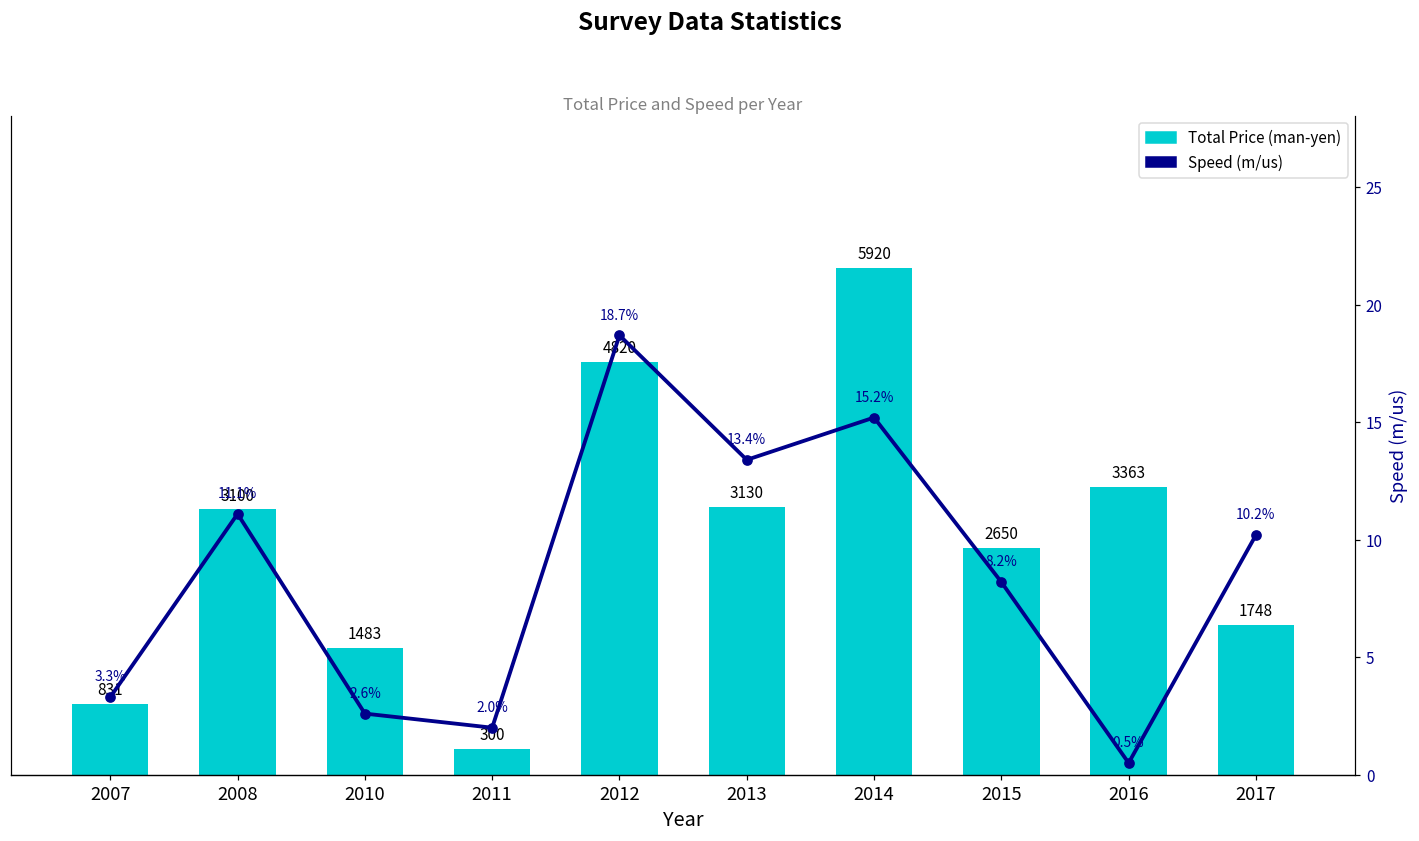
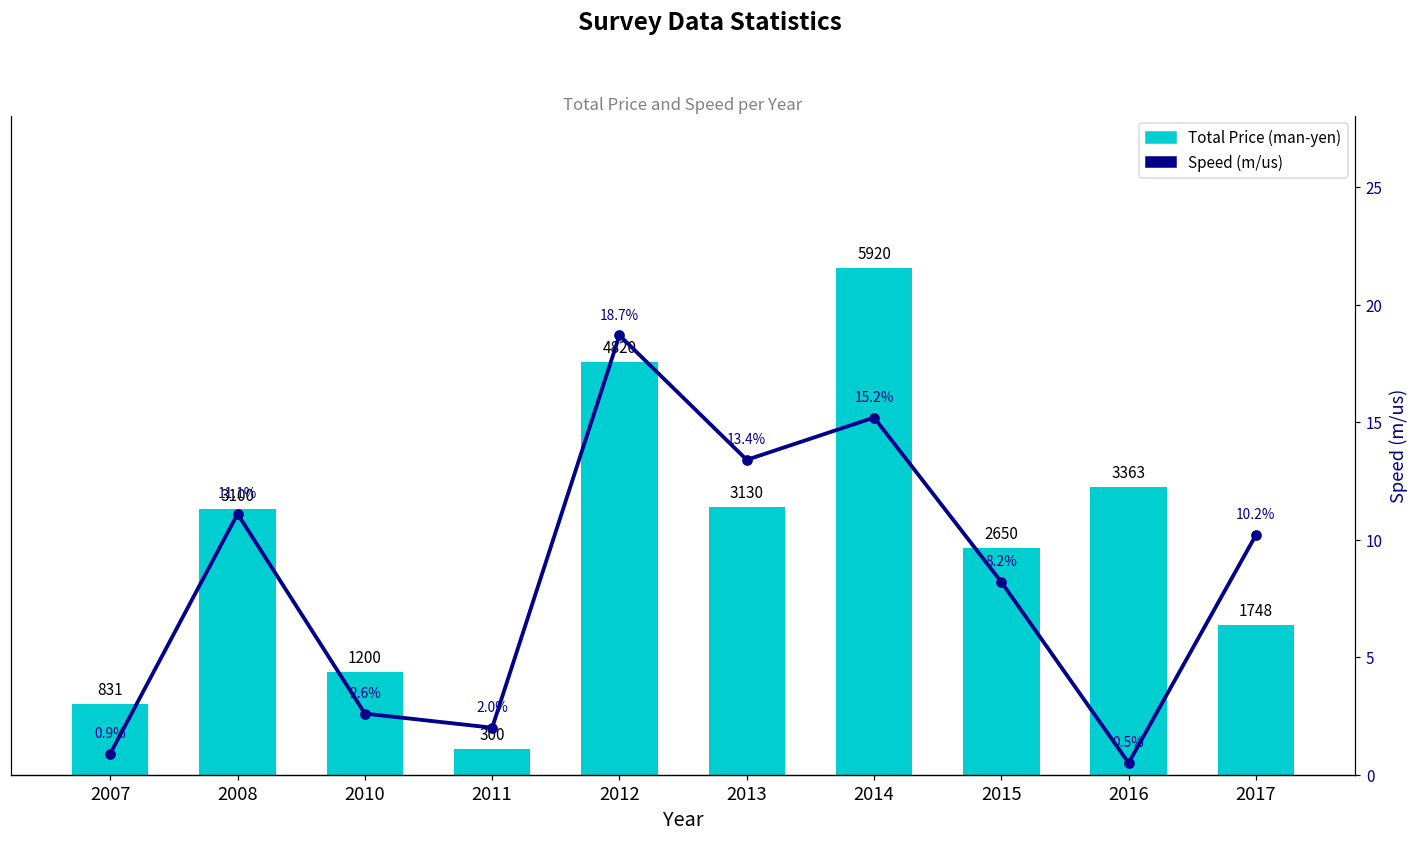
Total Price (man-yen), 2010: 1483 -> 1200
Speed (m/us), 2007: 3.3% -> 0.9%
